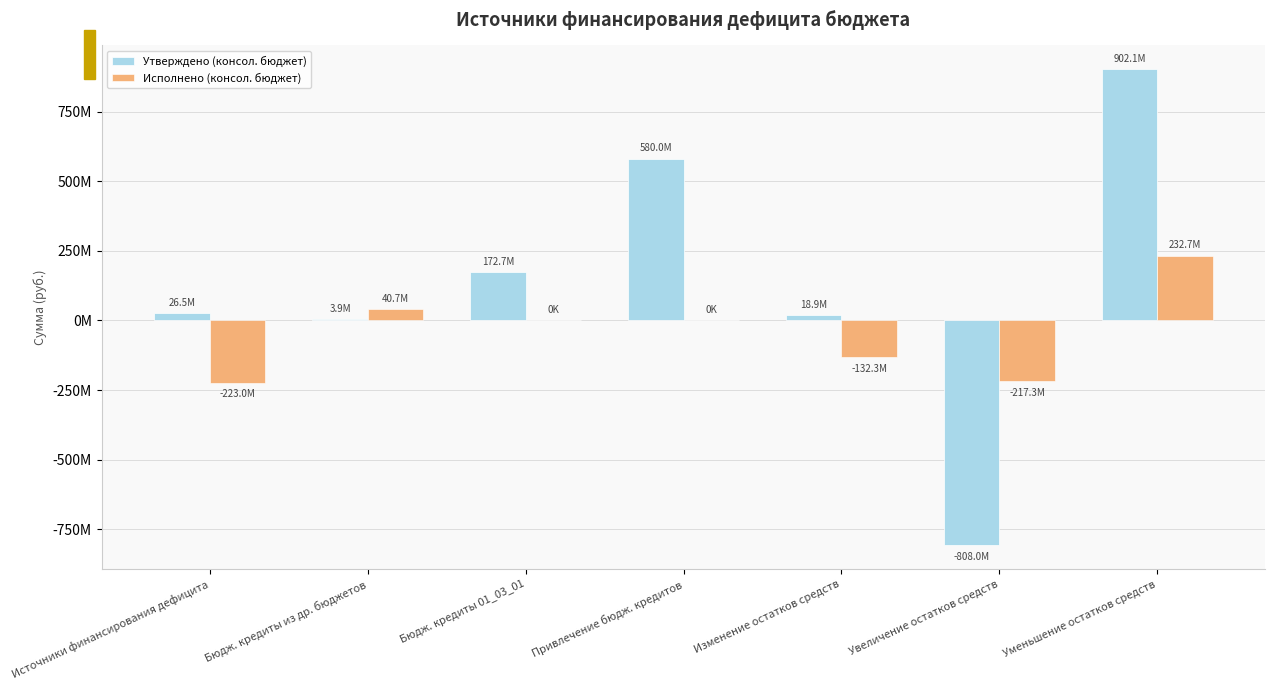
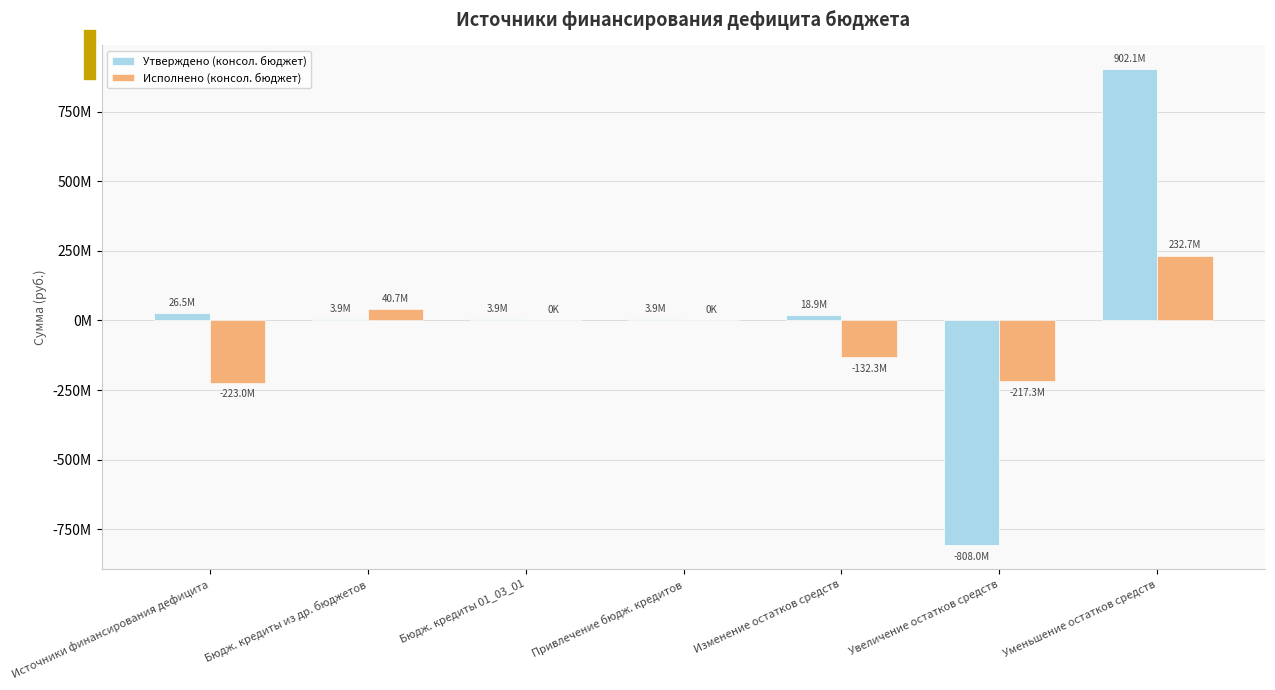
Утверждено (консол. бюджет), Бюдж. кредиты 01_03_01: 172.7M -> 3.9M
Утверждено (консол. бюджет), Привлечение бюдж. кредитов: 580.0M -> 3.9M
